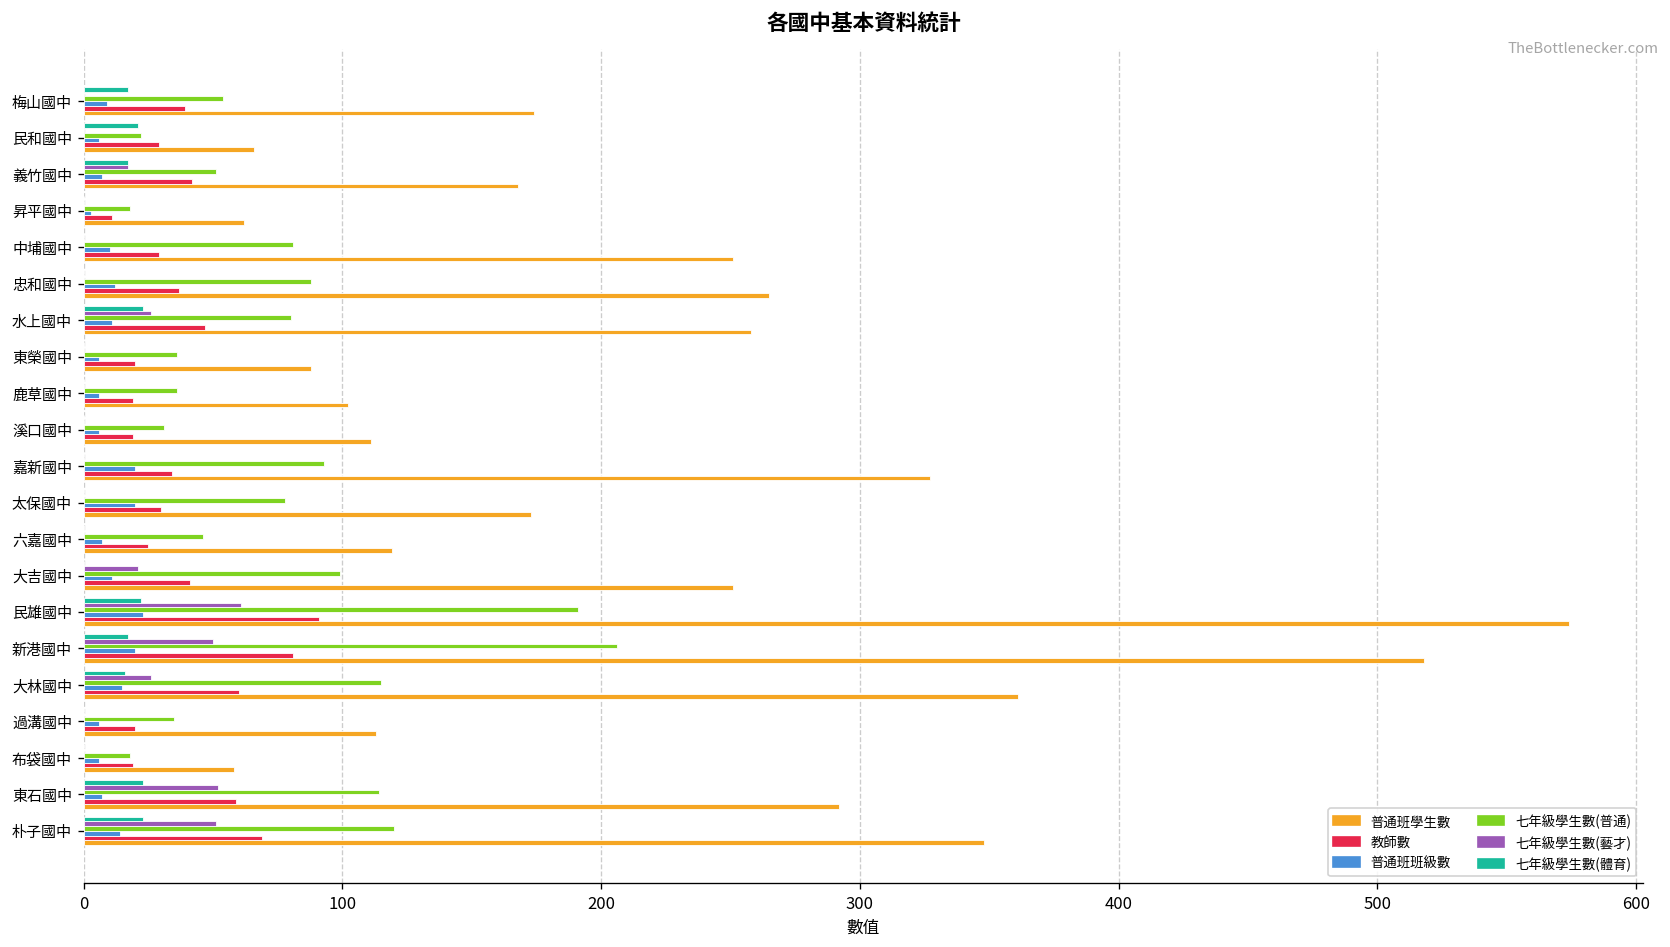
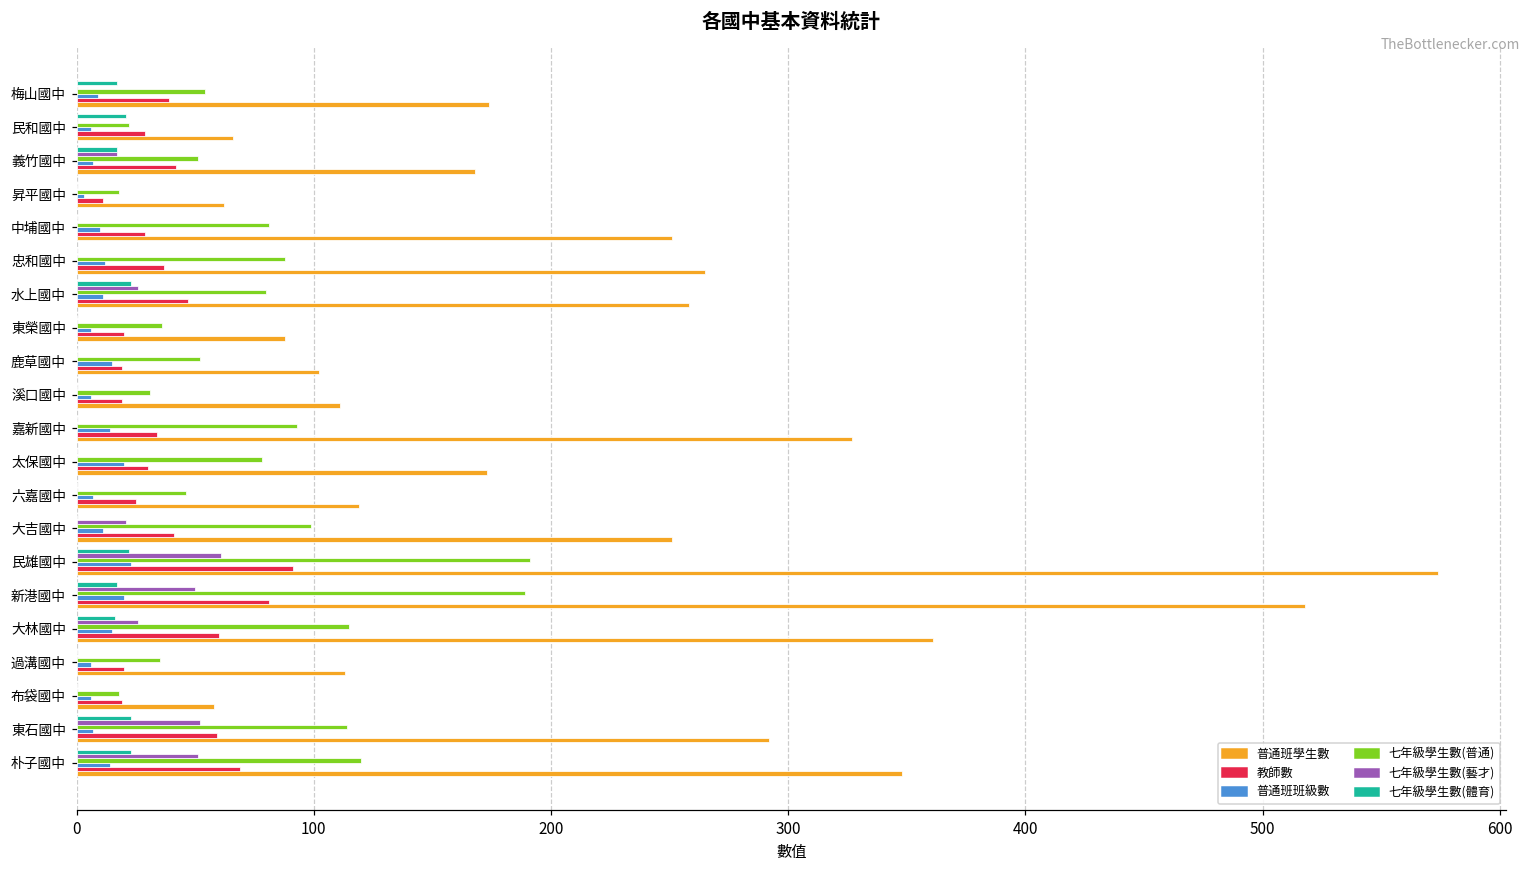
七年級學生數(普通), 鹿草國中: 36 -> 52
普通班班級數, 鹿草國中: 6 -> 15
普通班班級數, 嘉新國中: 20 -> 14
七年級學生數(普通), 新港國中: 206 -> 189
